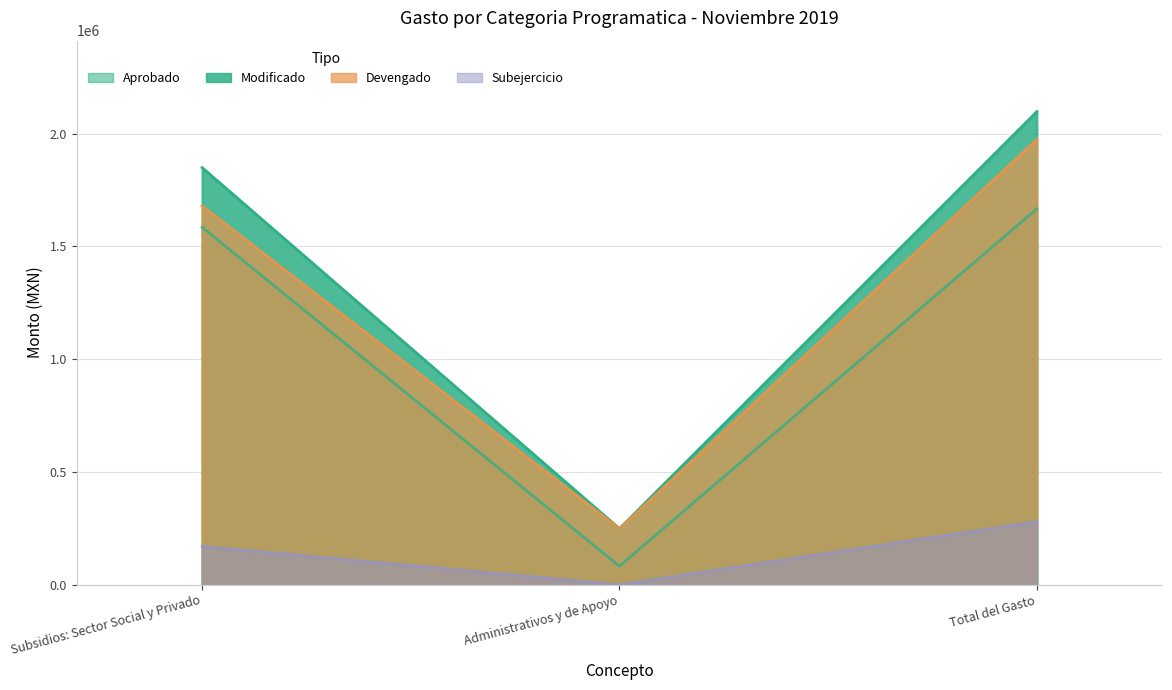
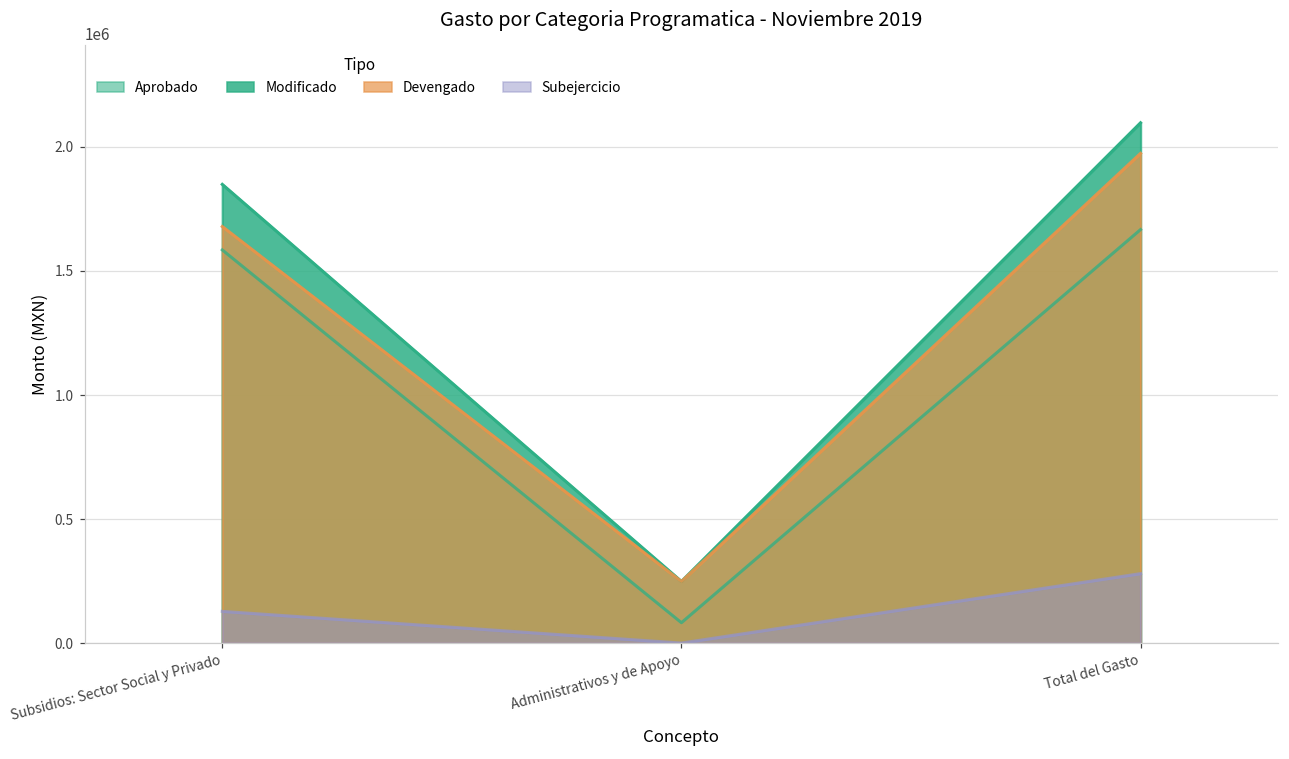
Subejercicio, Subsidios: Sector Social y Privado: 170000 -> 130000
